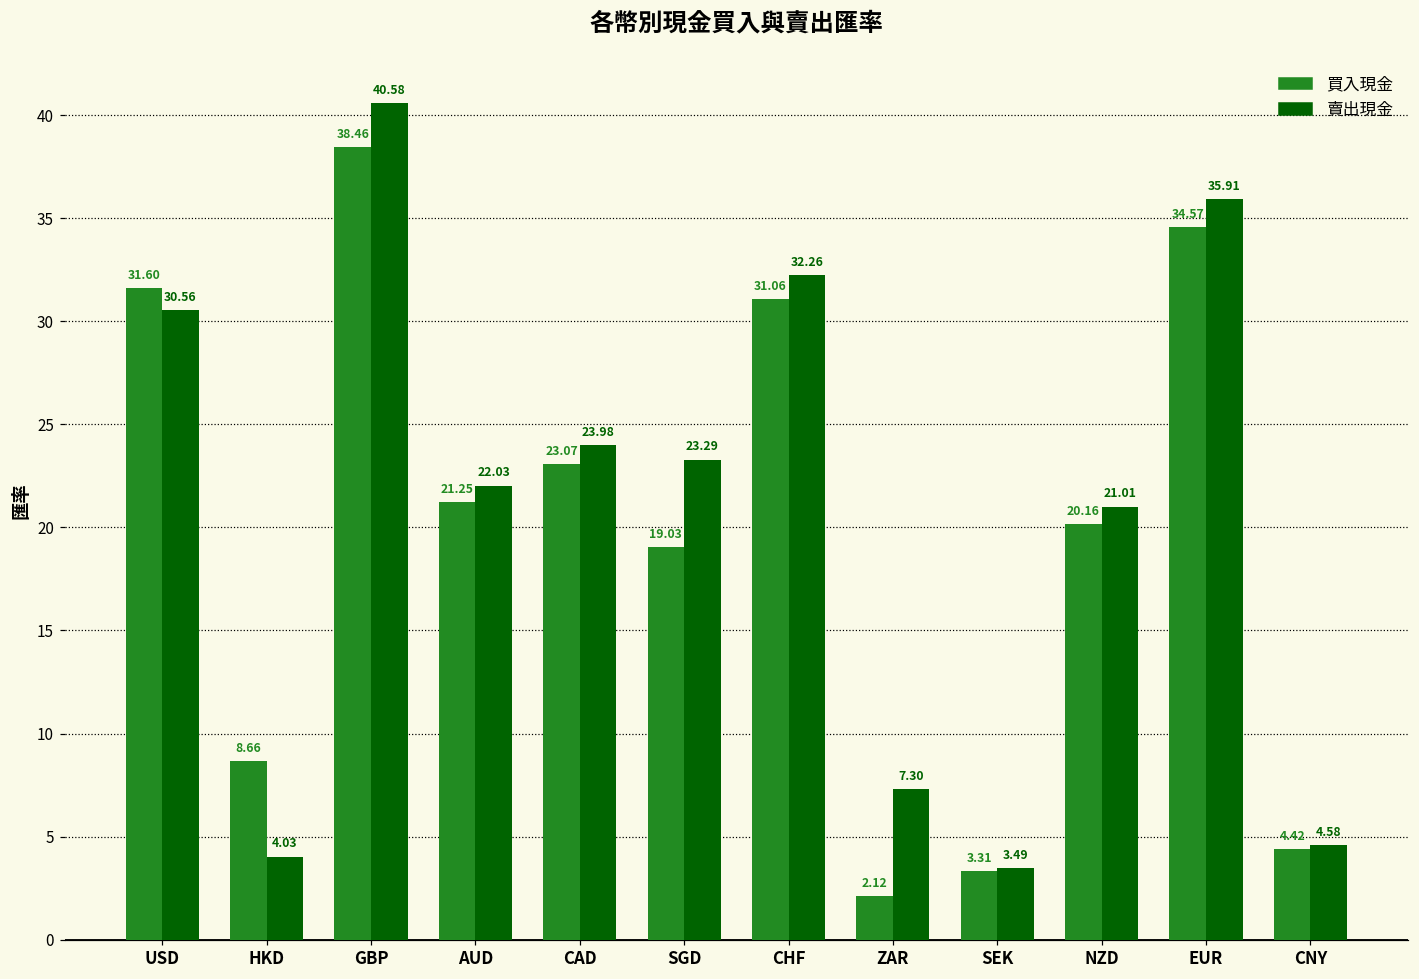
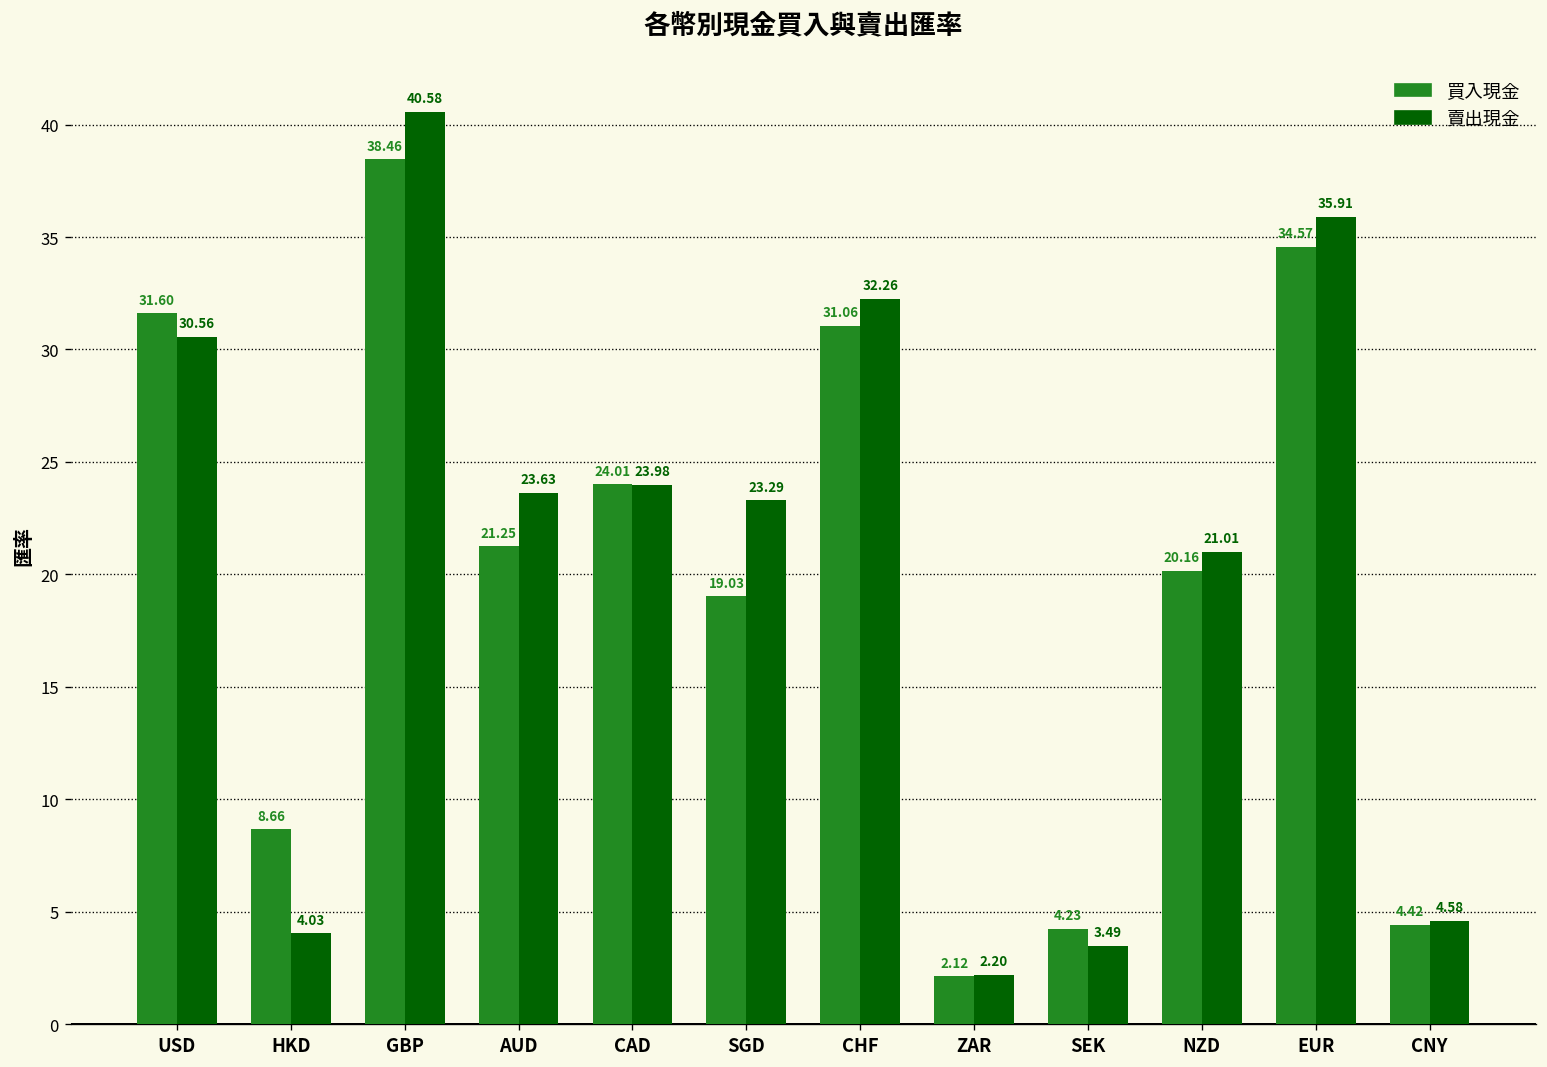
賣出現金, AUD: 22.03 -> 23.63
買入現金, CAD: 23.07 -> 24.01
賣出現金, ZAR: 7.30 -> 2.20
買入現金, SEK: 3.31 -> 4.23
